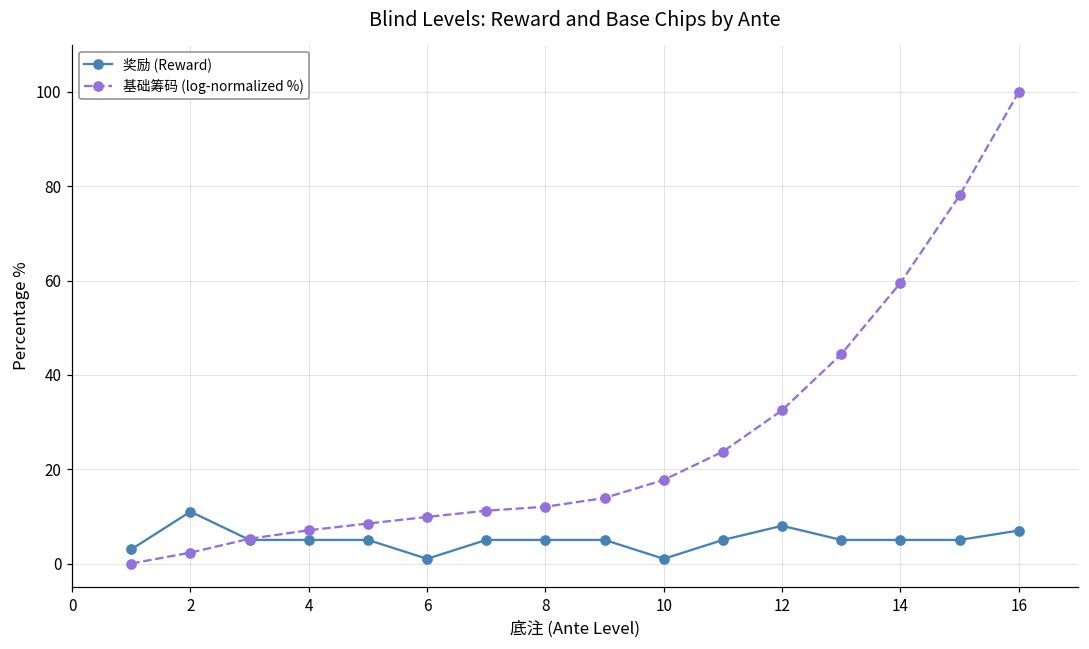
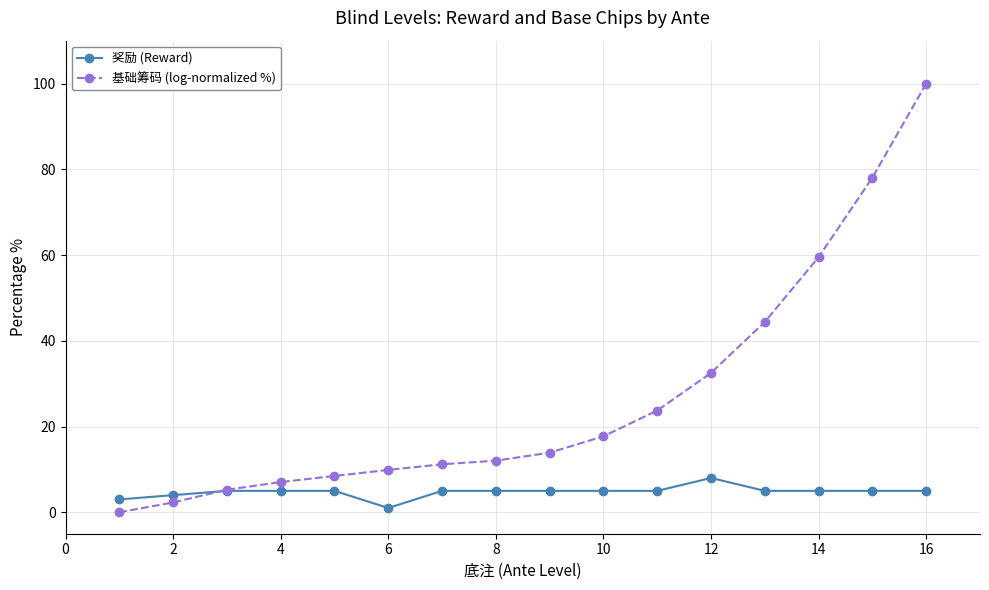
奖励 (Reward), 2: 11 -> 4
奖励 (Reward), 10: 1 -> 5
奖励 (Reward), 16: 7 -> 5
